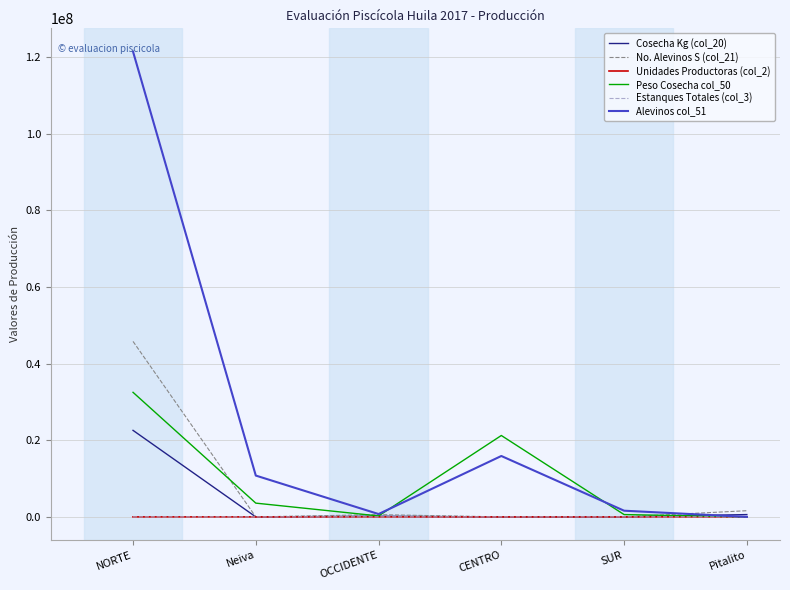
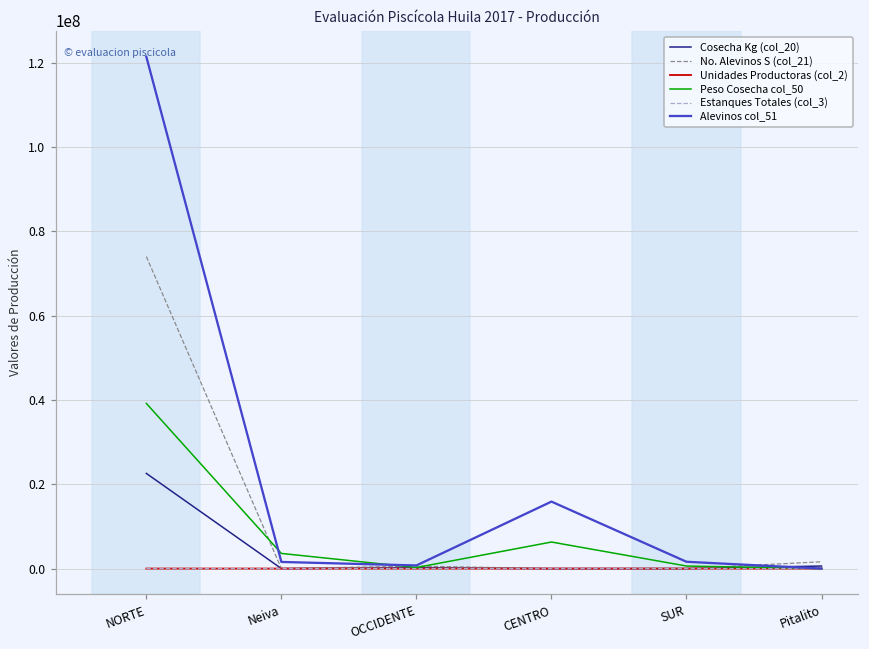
No. Alevinos S (col_21), NORTE: 46000000 -> 74000000
Peso Cosecha col_50, NORTE: 32000000 -> 39000000
Alevinos col_51, Neiva: 11000000 -> 2000000
Peso Cosecha col_50, CENTRO: 21000000 -> 6000000
